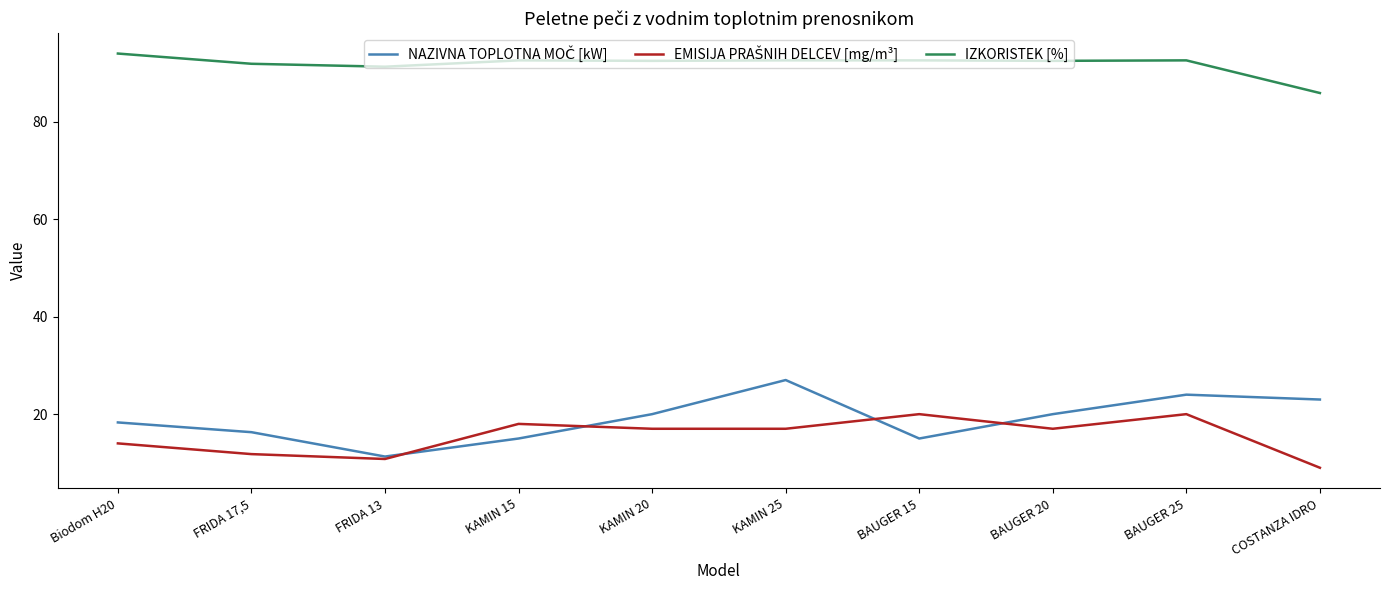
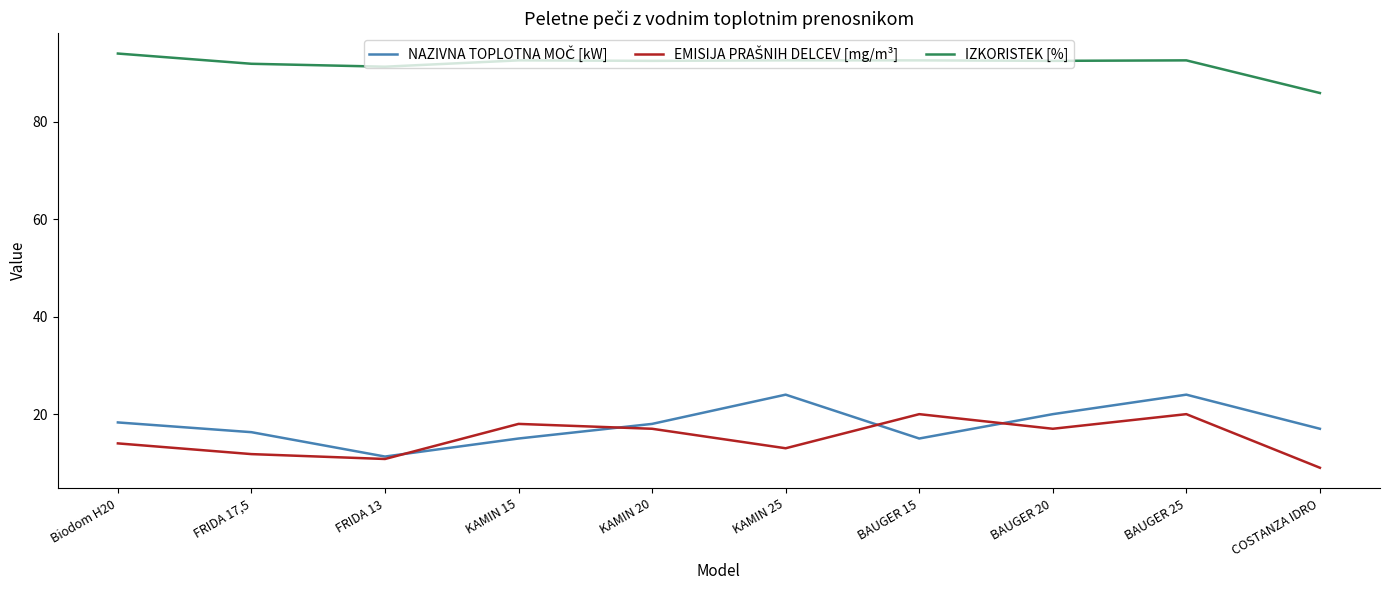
NAZIVNA TOPLOTNA MOČ [kW], KAMIN 20: 20 -> 18
NAZIVNA TOPLOTNA MOČ [kW], KAMIN 25: 27 -> 24
EMISIJA PRAŠNIH DELCEV [mg/m³], KAMIN 25: 17 -> 13
NAZIVNA TOPLOTNA MOČ [kW], COSTANZA IDRO: 23 -> 17
